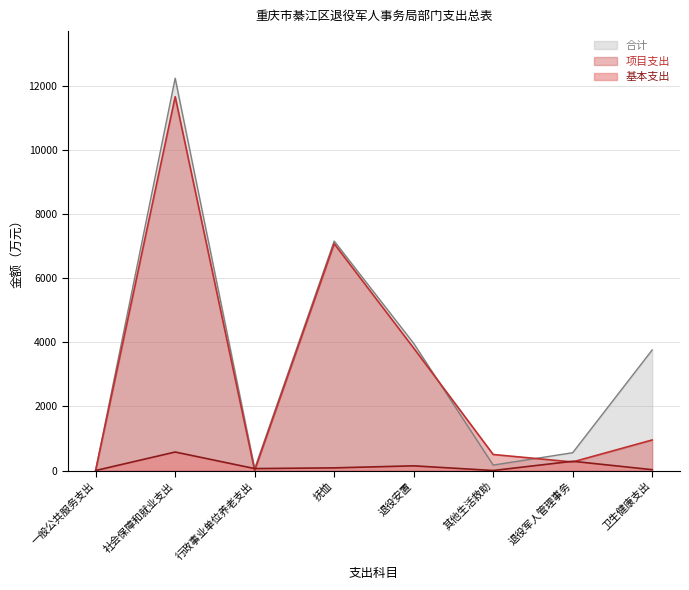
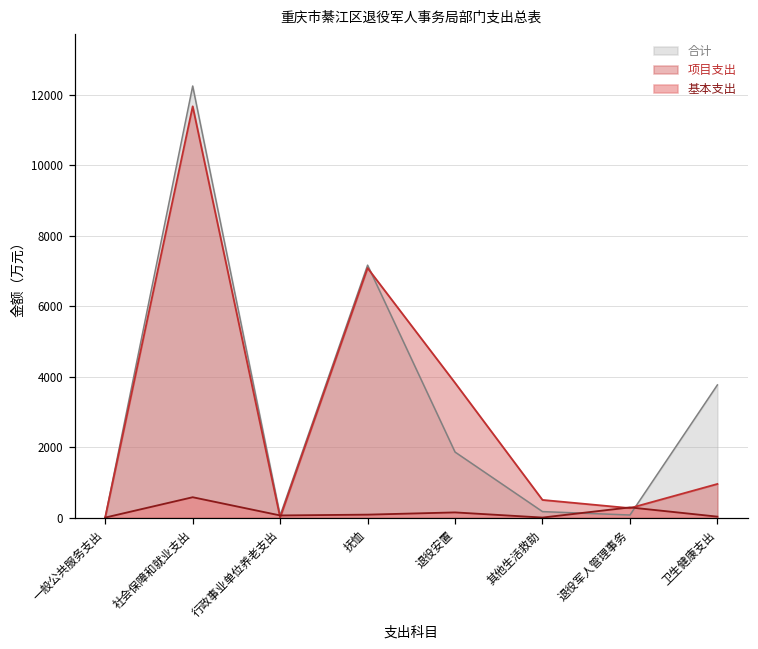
合计, 退役安置: 4000 -> 1900
合计, 退役军人管理事务: 600 -> 100
